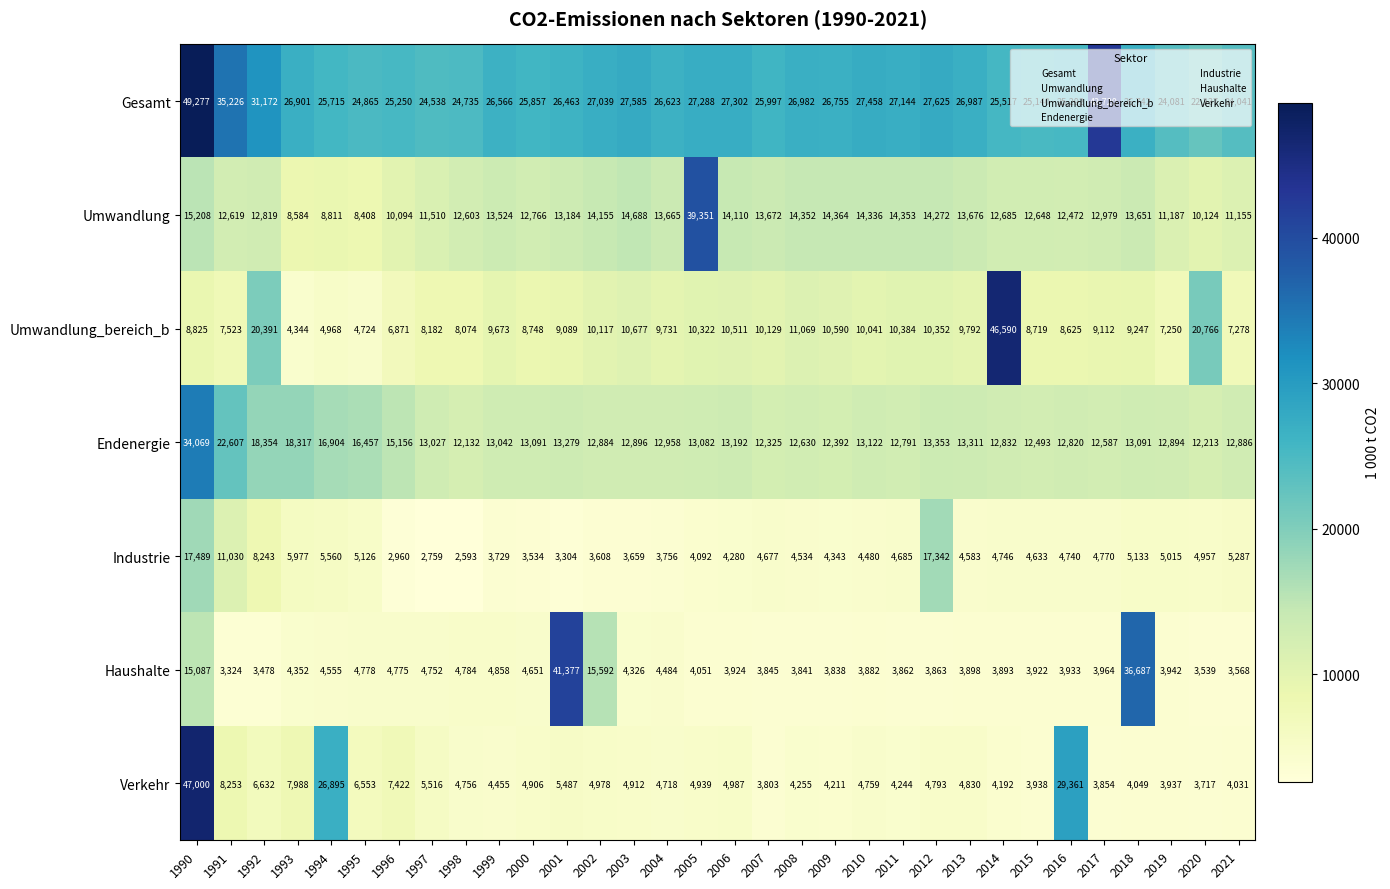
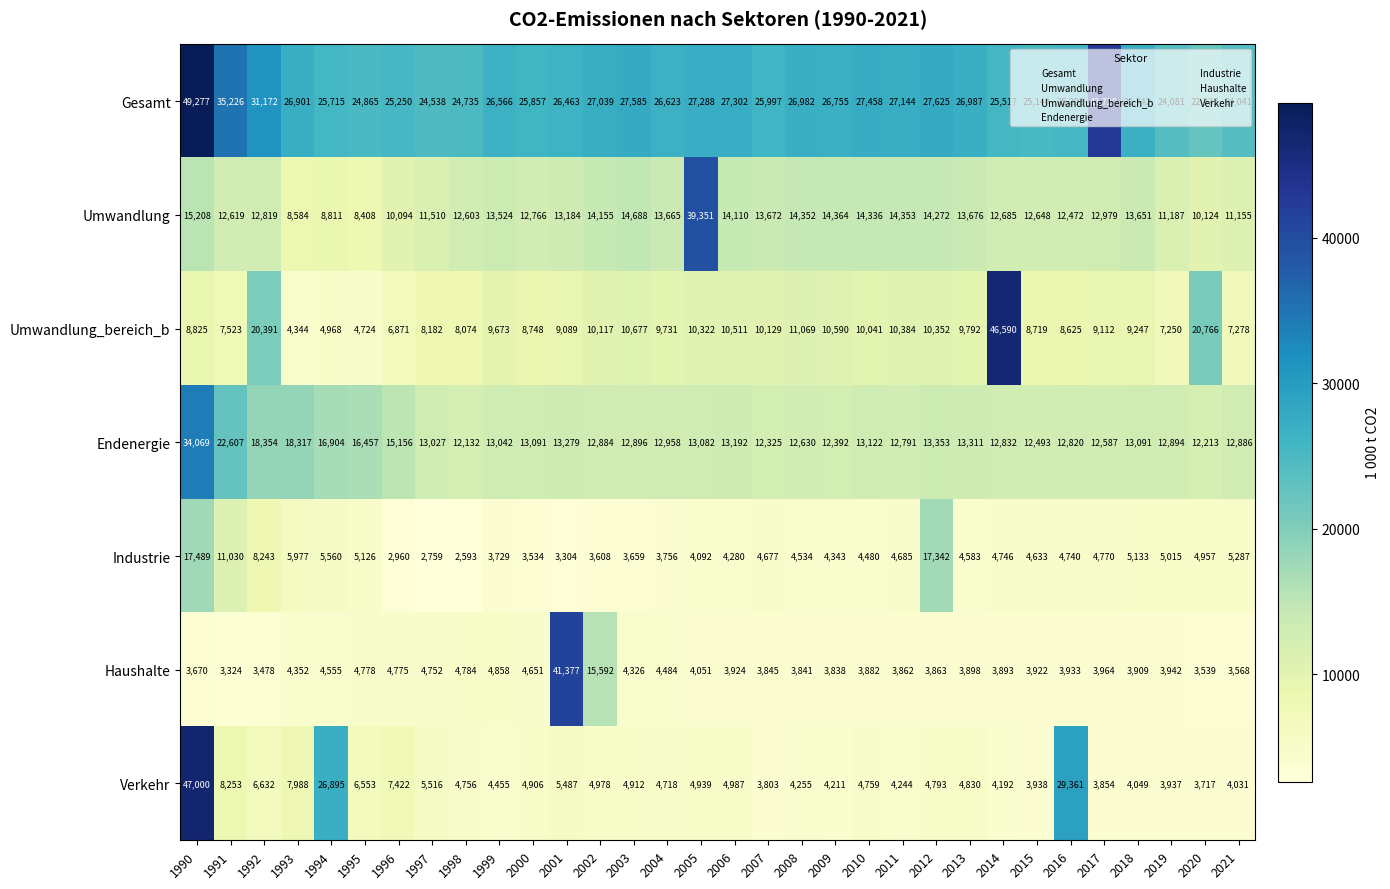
Haushalte, 1990: 15,087 -> 3,670
Haushalte, 2018: 36,687 -> 3,909
